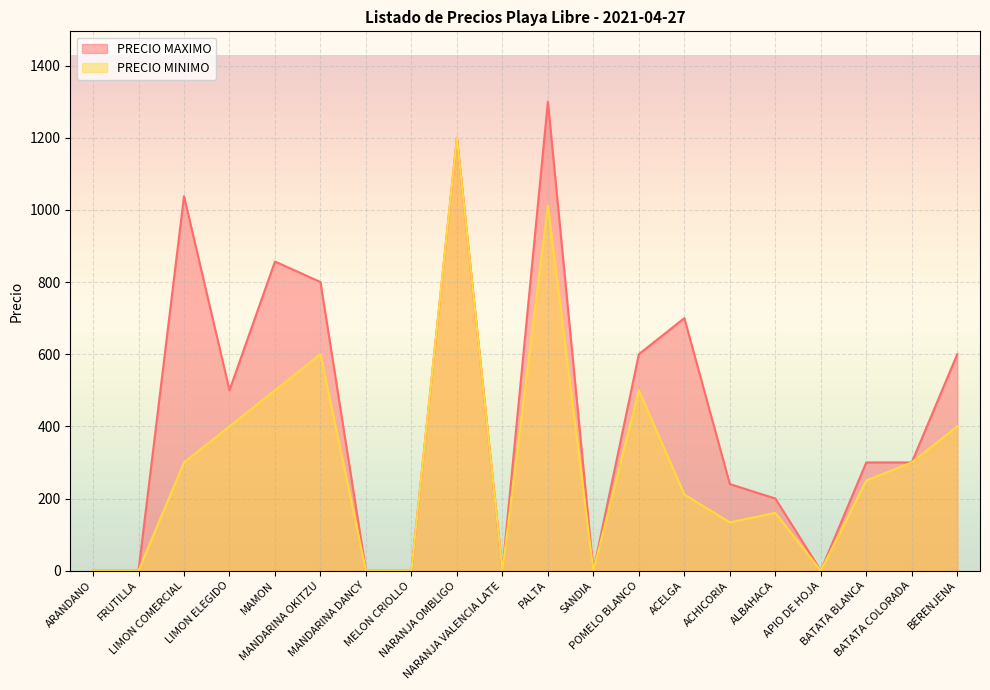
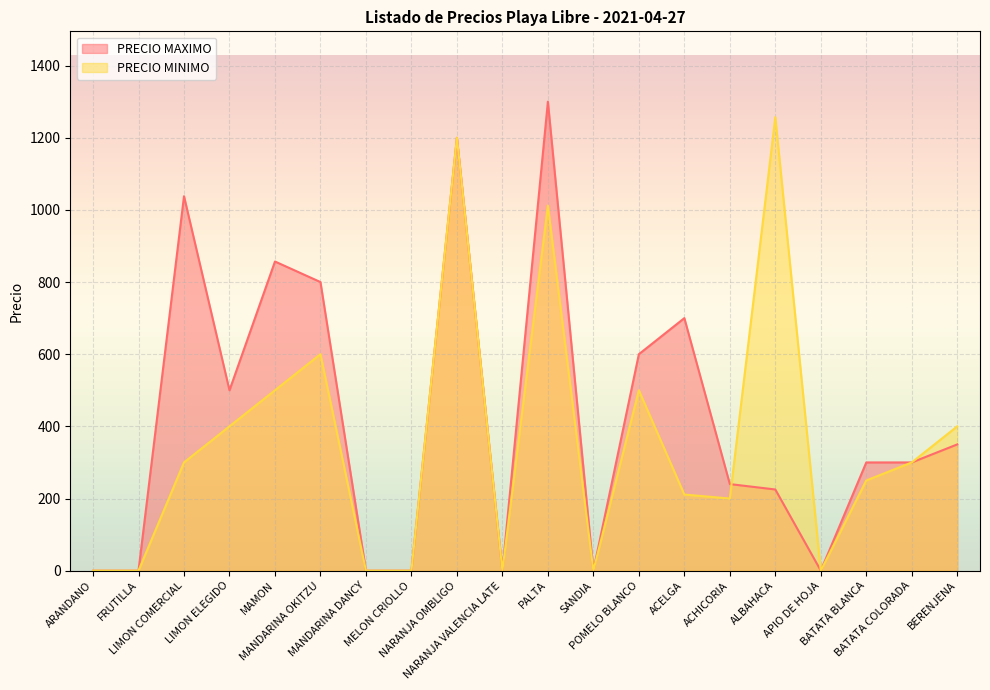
PRECIO MINIMO, ACHICORIA: 130 -> 200
PRECIO MAXIMO, ALBAHACA: 200 -> 230
PRECIO MINIMO, ALBAHACA: 160 -> 1260
PRECIO MAXIMO, BERENJENA: 600 -> 350
